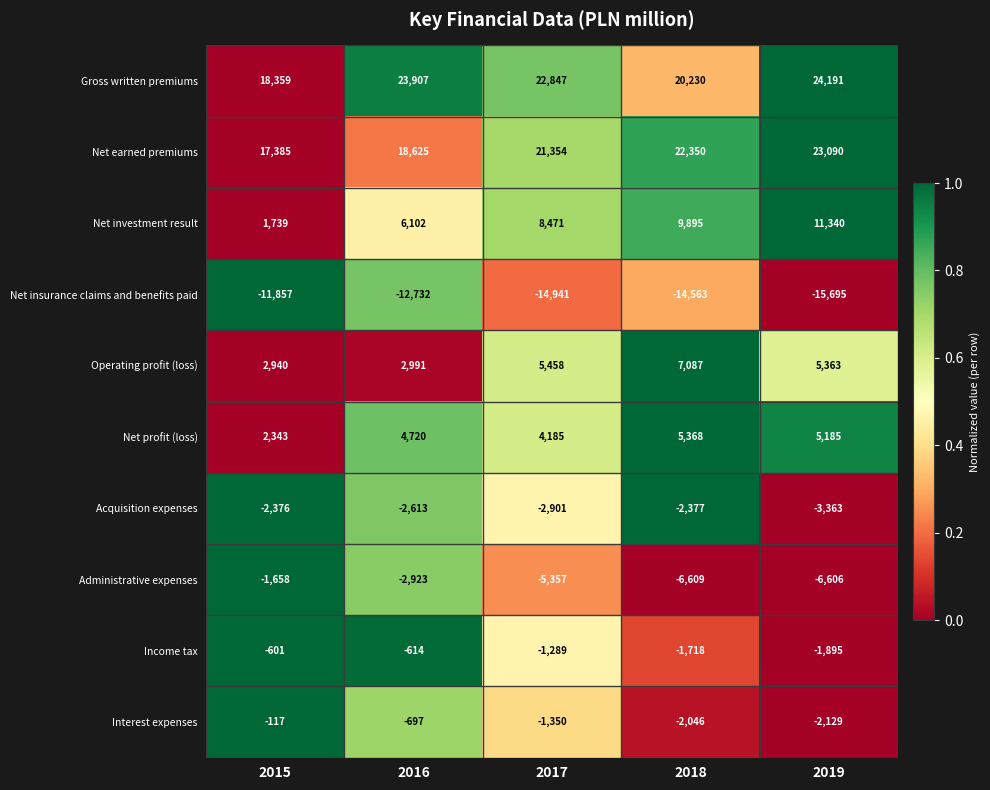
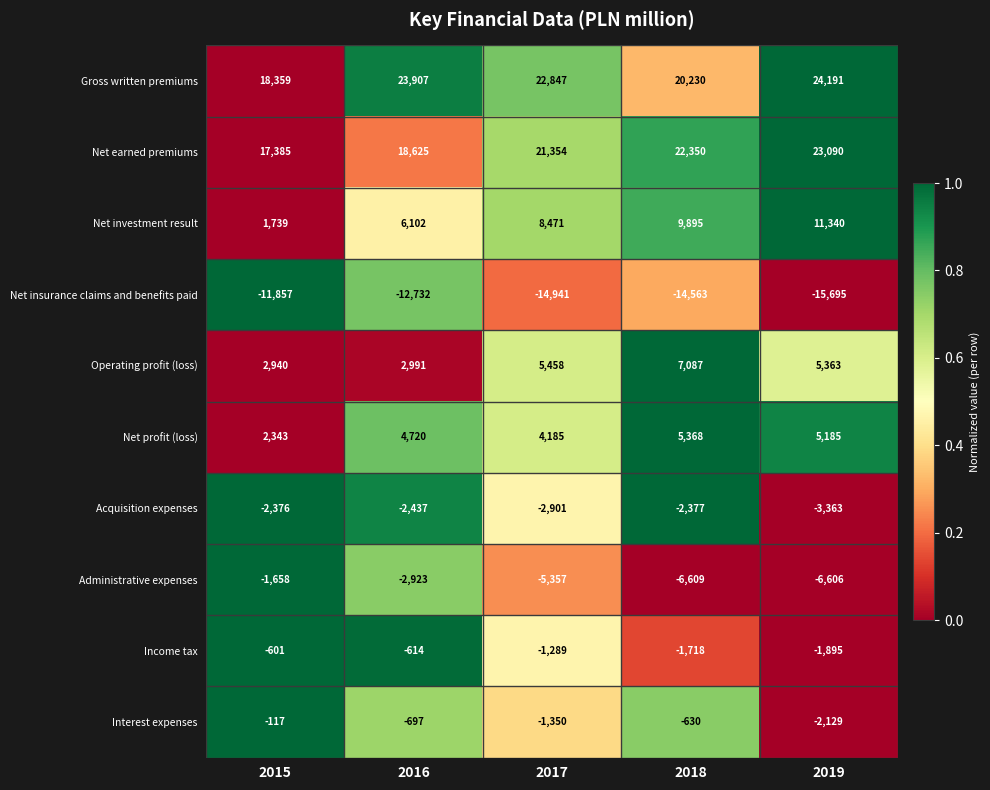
Acquisition expenses, 2016: -2,613 -> -2,437
Interest expenses, 2018: -2,046 -> -630
